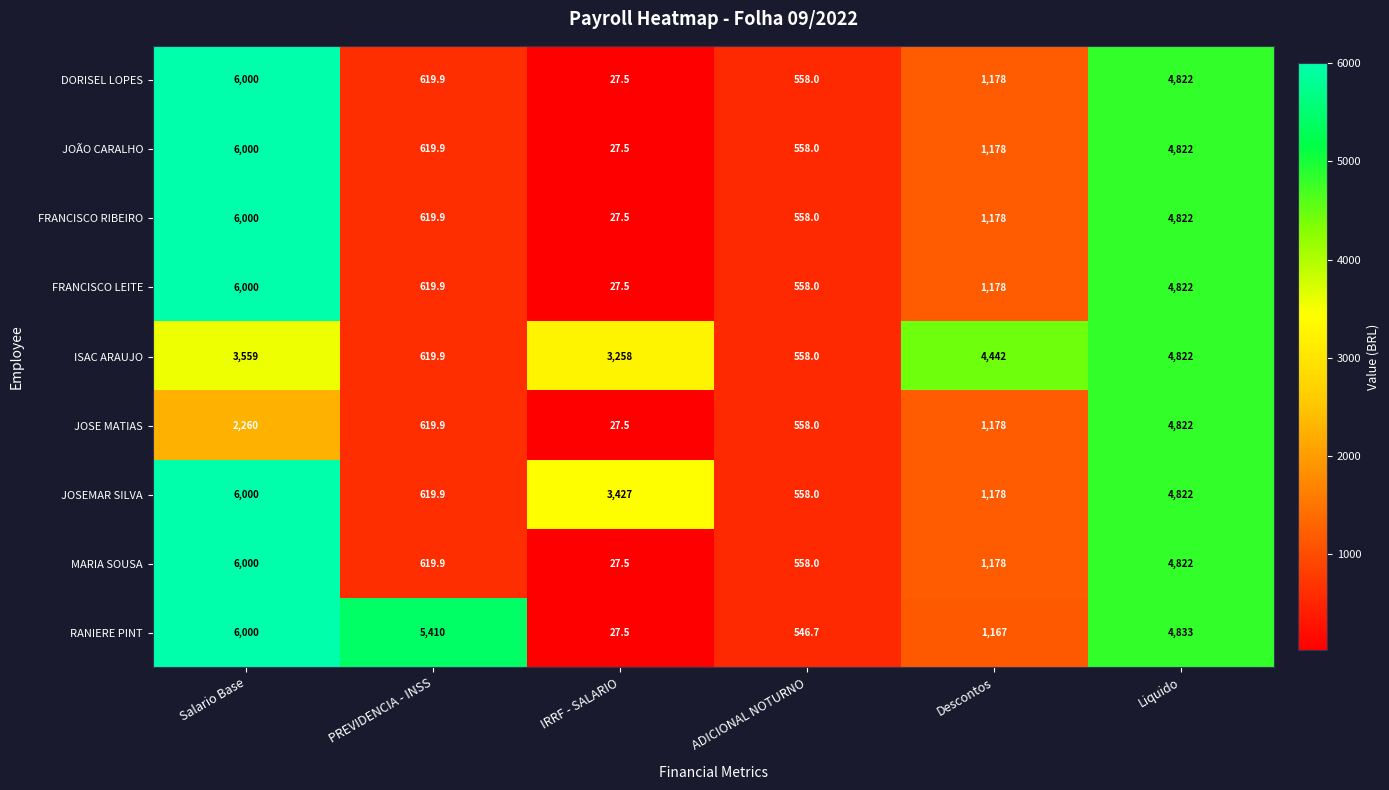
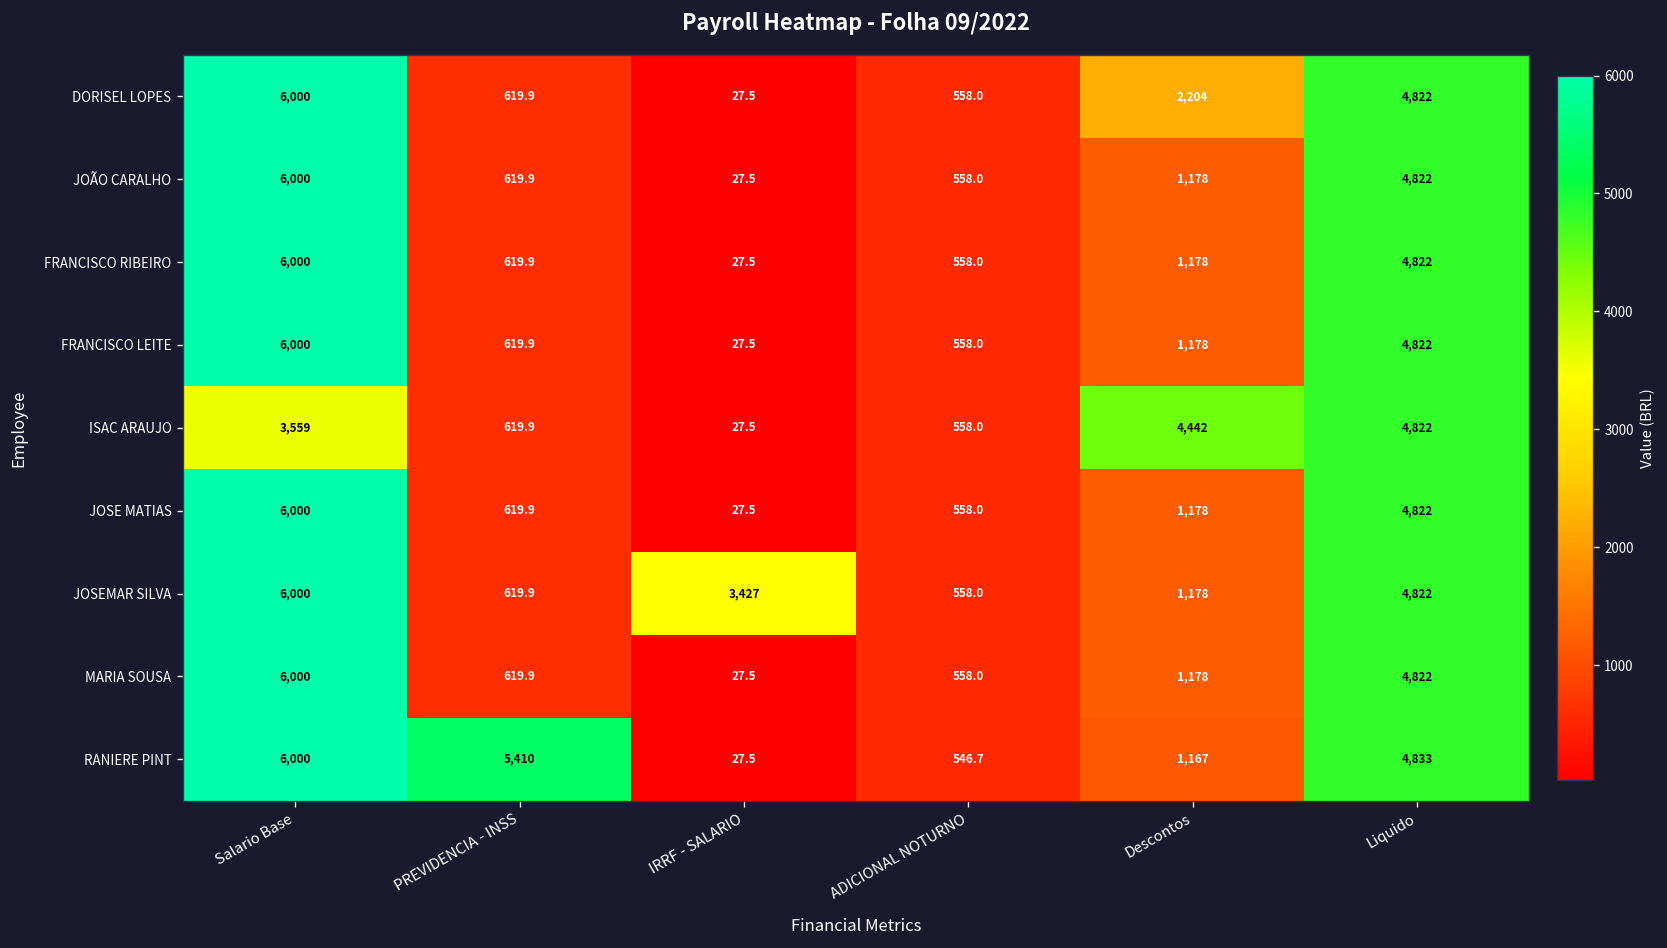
DORISEL LOPES, Descontos: 1,178 -> 2,204
ISAC ARAUJO, IRRF - SALARIO: 3,258 -> 27.5
JOSE MATIAS, Salario Base: 2,260 -> 6,000
